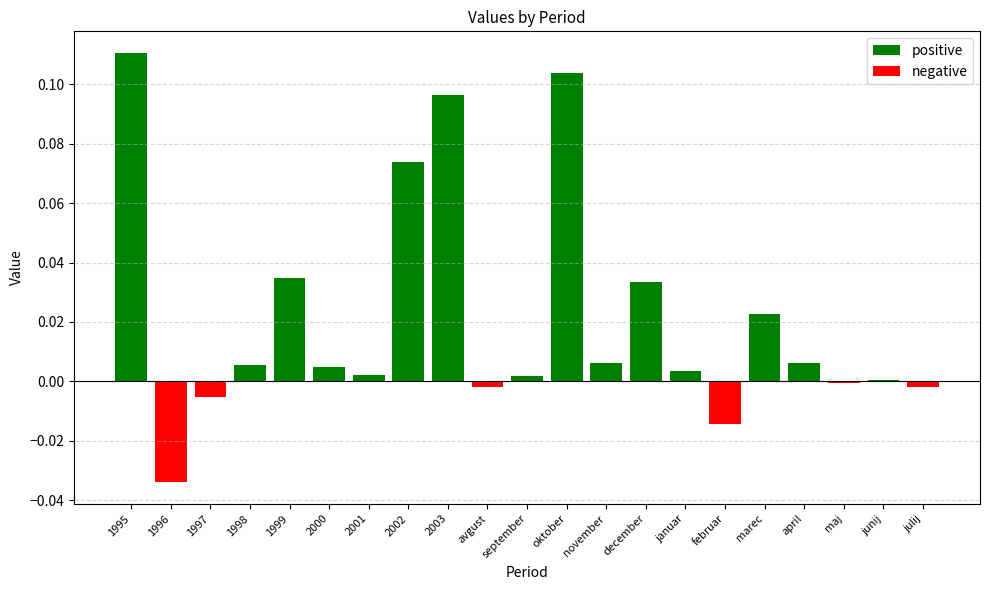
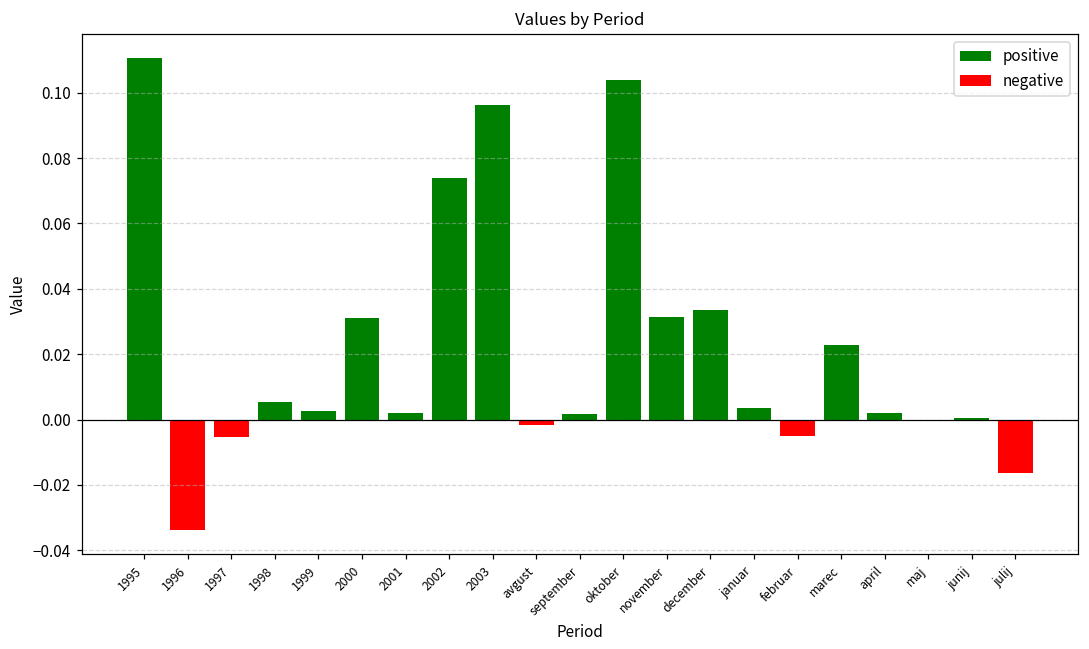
positive, 1999: 0.035 -> 0.003
positive, 2000: 0.005 -> 0.031
positive, november: 0.006 -> 0.031
negative, februar: -0.014 -> -0.005
positive, april: 0.006 -> 0.002
negative, julij: -0.002 -> -0.016
